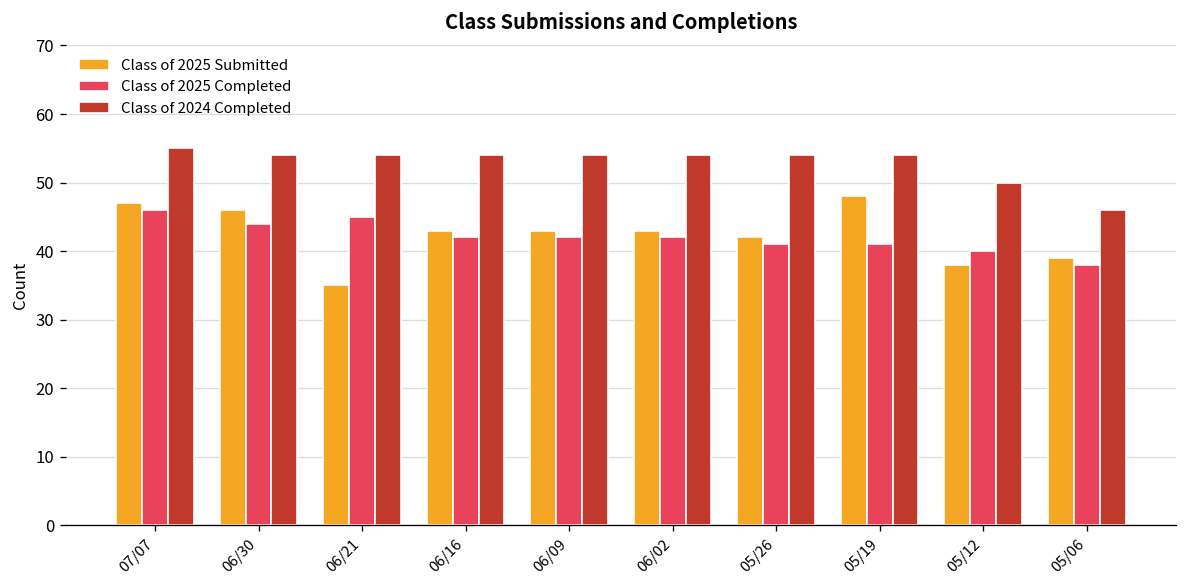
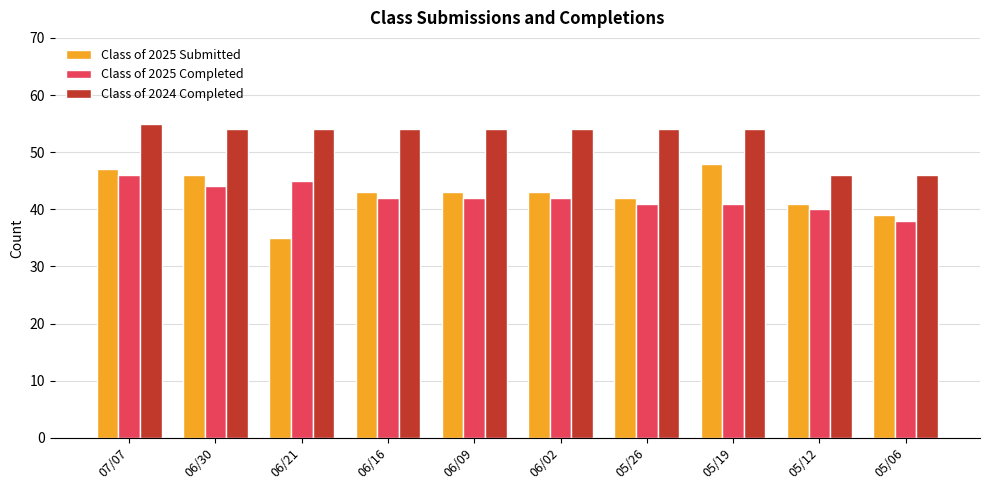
Class of 2025 Submitted, 05/12: 38 -> 41
Class of 2024 Completed, 05/12: 50 -> 46
